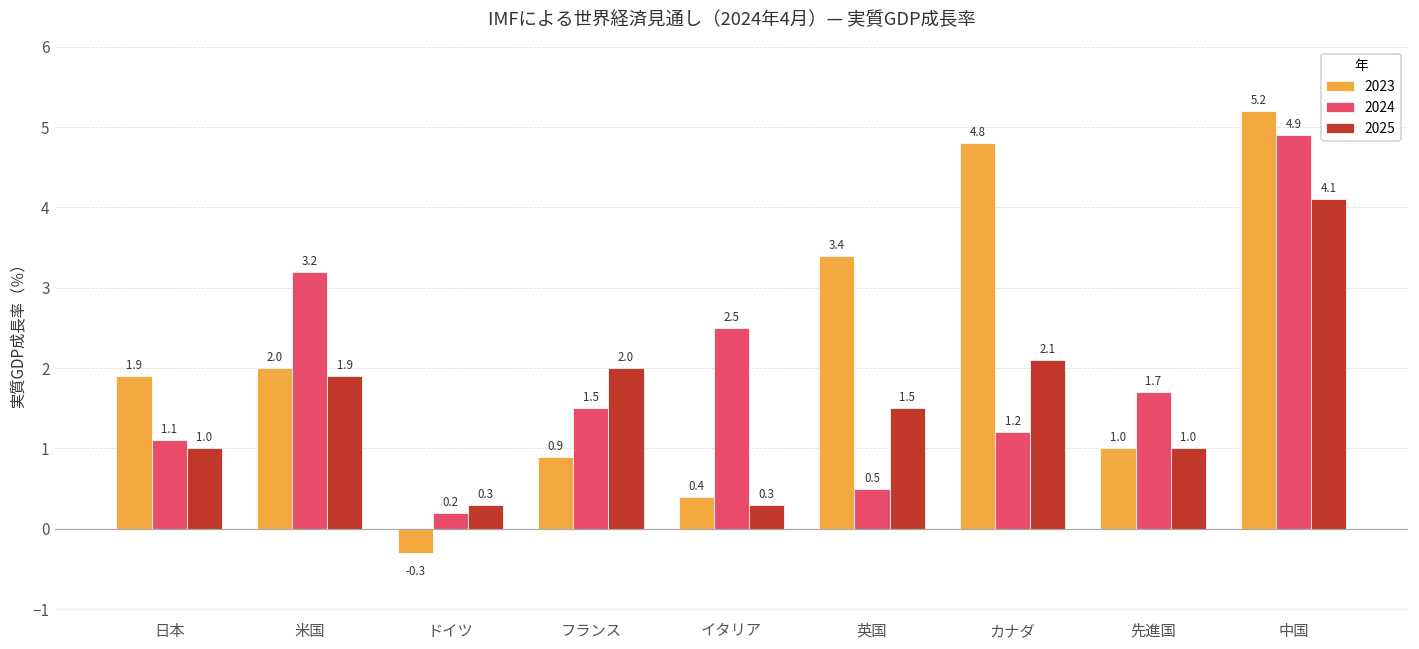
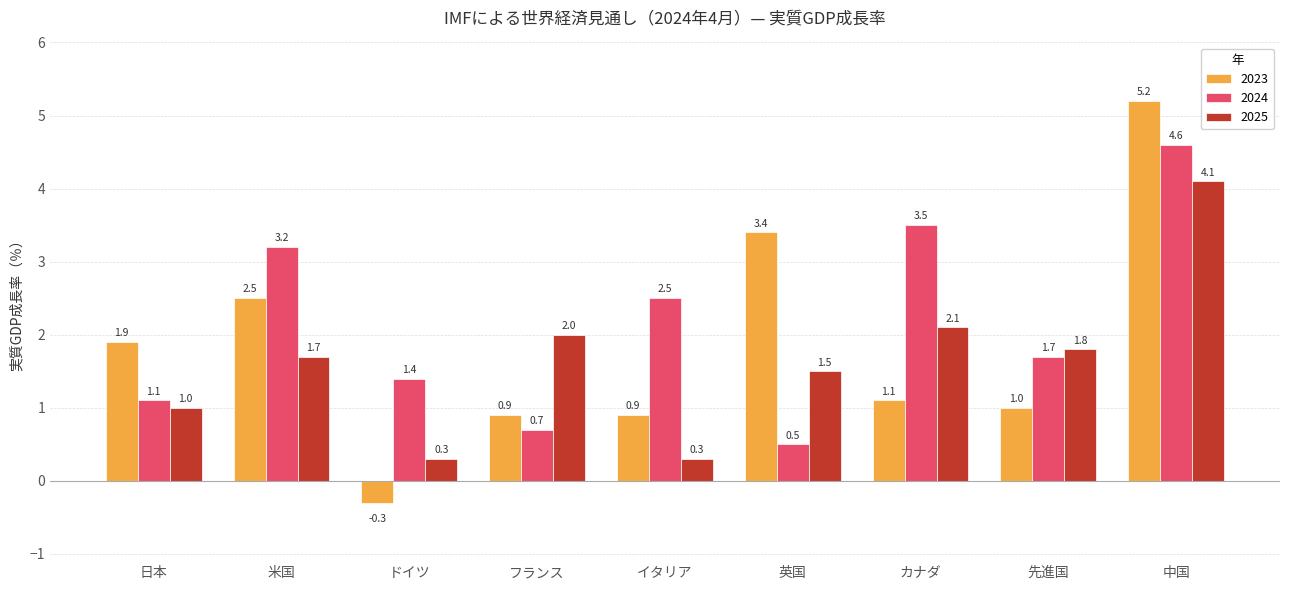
2023, 米国: 2.0 -> 2.5
2025, 米国: 1.9 -> 1.7
2024, ドイツ: 0.2 -> 1.4
2024, フランス: 1.5 -> 0.7
2023, イタリア: 0.4 -> 0.9
2023, カナダ: 4.8 -> 1.1
2024, カナダ: 1.2 -> 3.5
2025, 先進国: 1.0 -> 1.8
2024, 中国: 4.9 -> 4.6
